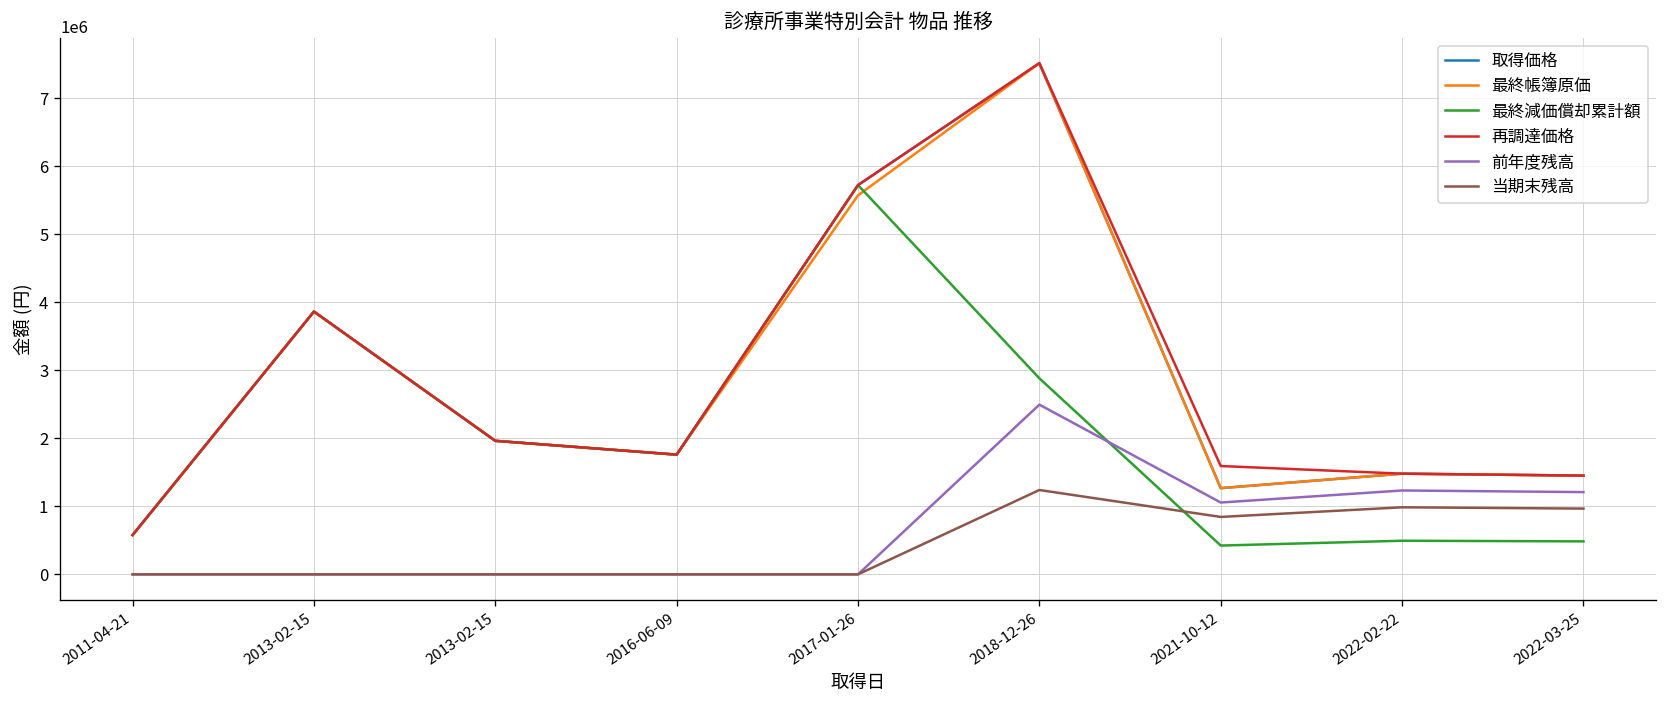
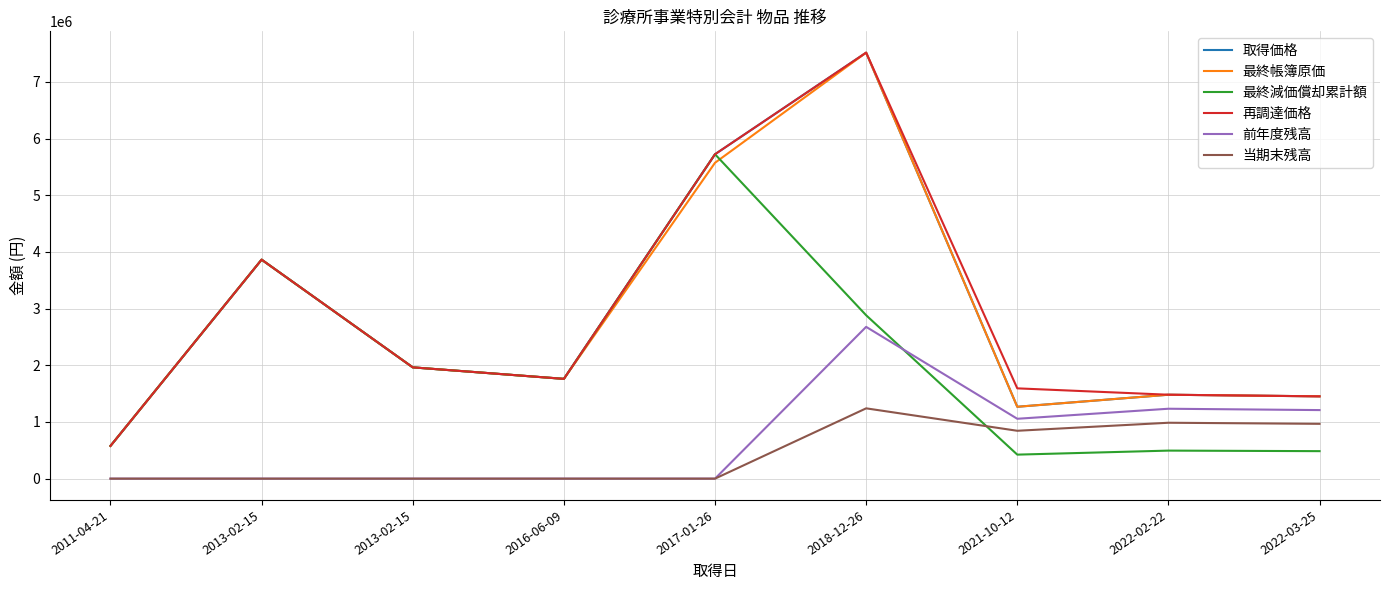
前年度残高, 2018-12-26: 2500000 -> 2700000
